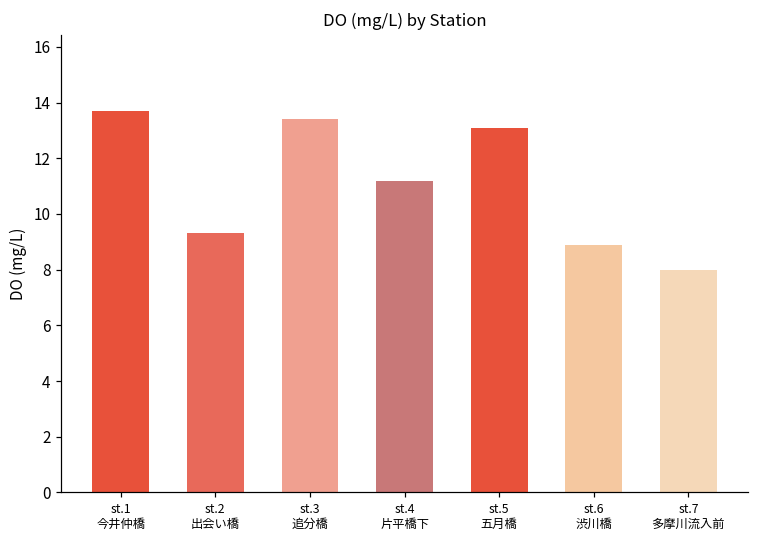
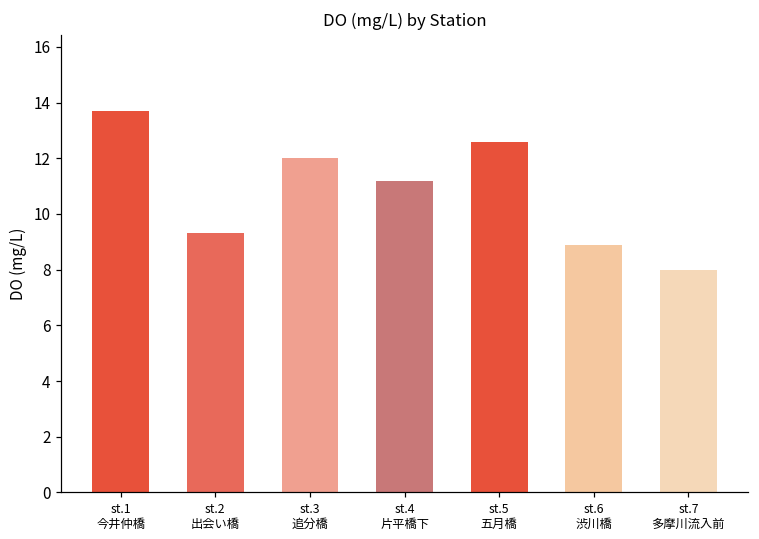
st.3 追分橋: 13.4 -> 12.0
st.5 五月橋: 13.1 -> 12.6
